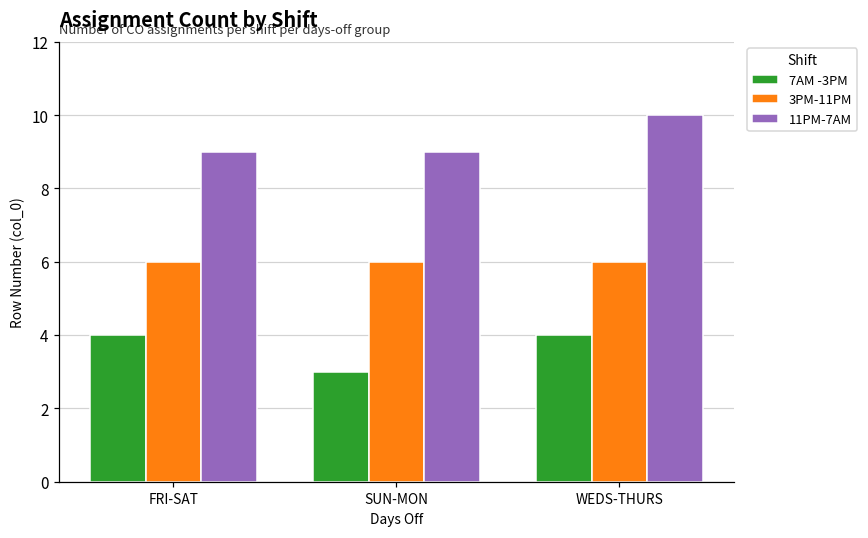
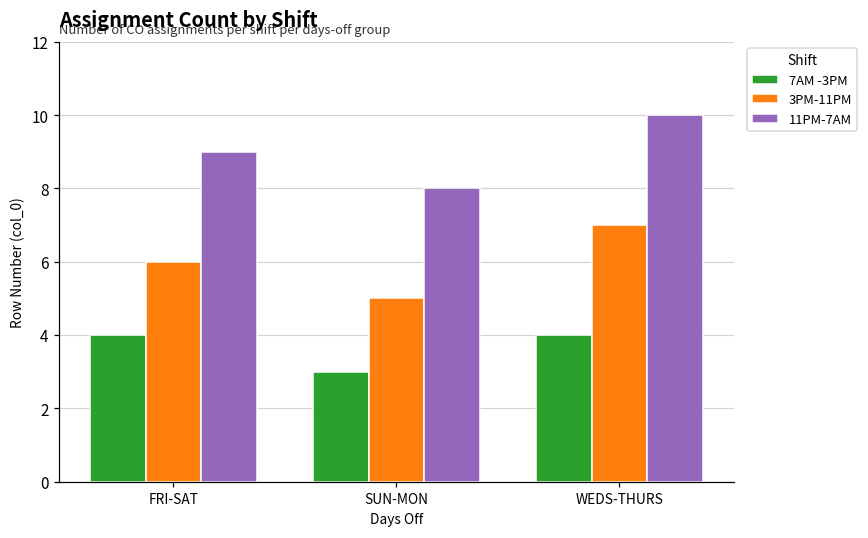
3PM-11PM, SUN-MON: 6 -> 5
11PM-7AM, SUN-MON: 9 -> 8
3PM-11PM, WEDS-THURS: 6 -> 7
